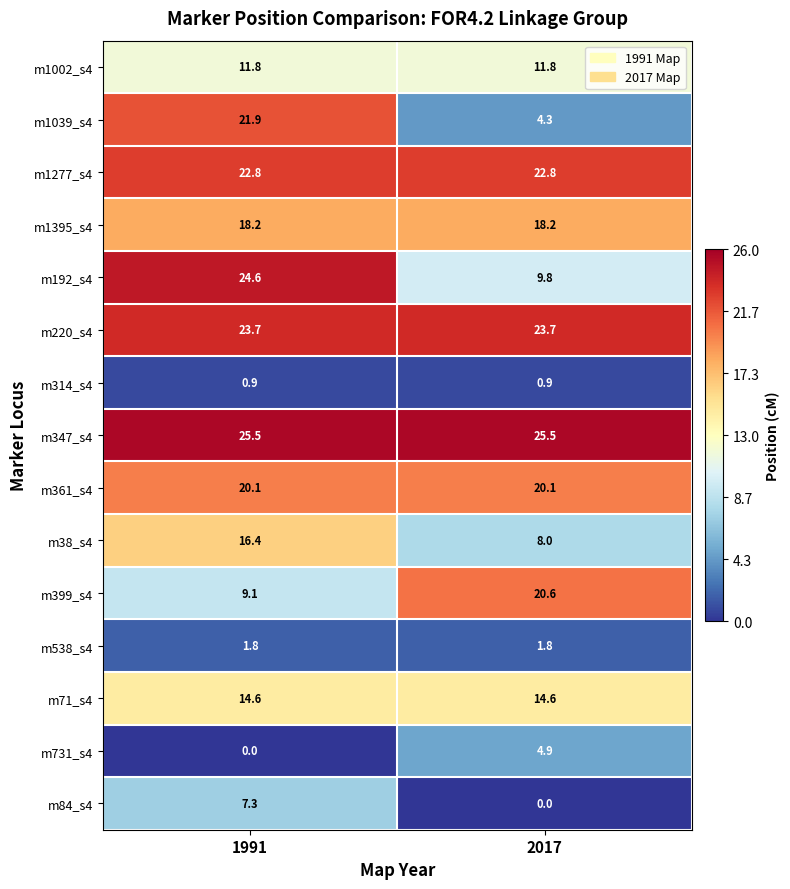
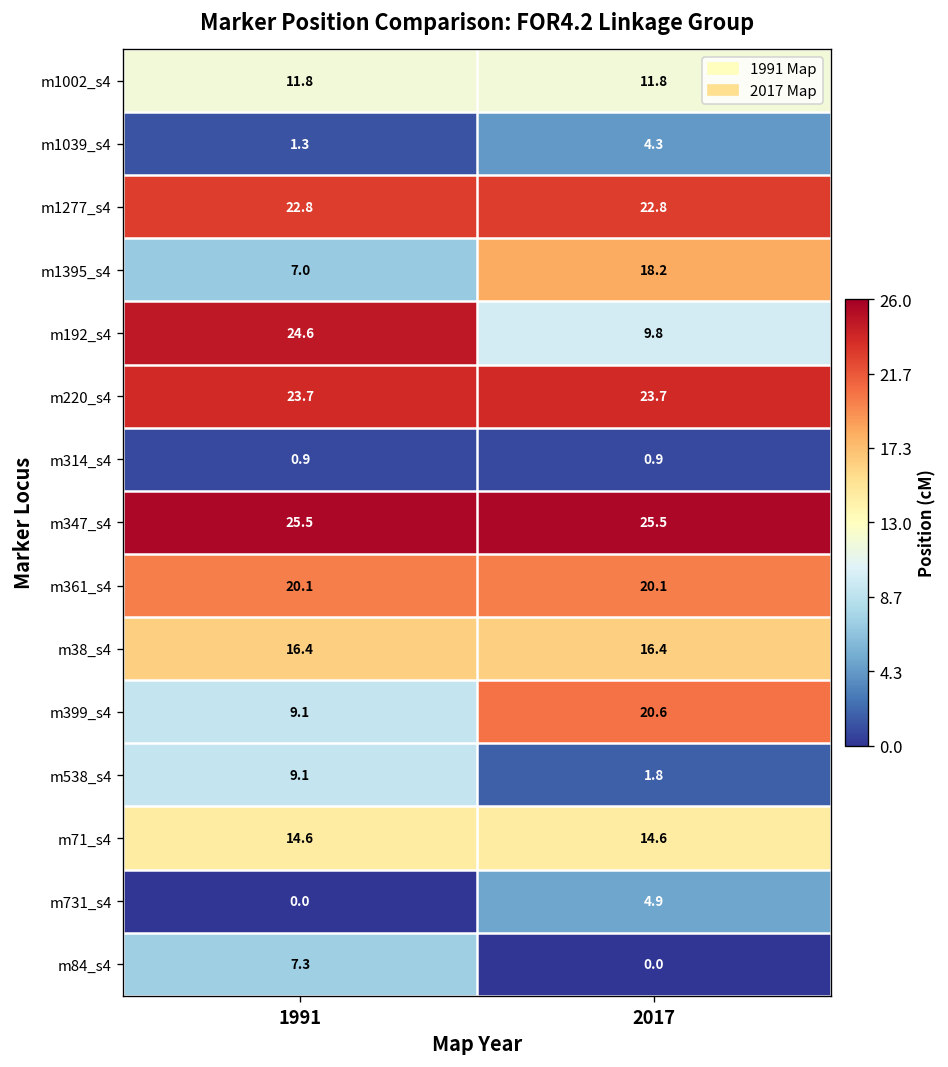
m1039_s4, 1991: 21.9 -> 1.3
m1395_s4, 1991: 18.2 -> 7.0
m38_s4, 2017: 8.0 -> 16.4
m538_s4, 1991: 1.8 -> 9.1
